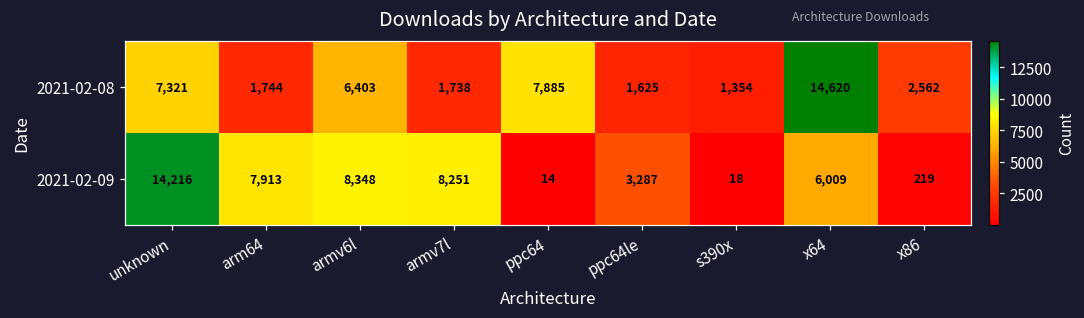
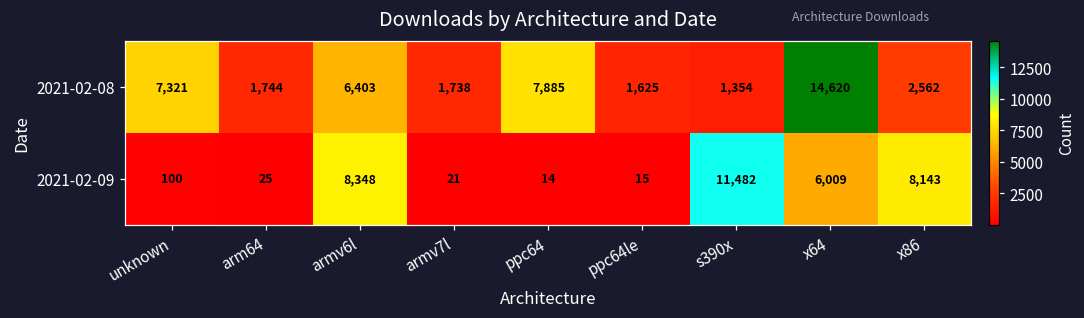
2021-02-09, unknown: 14,216 -> 100
2021-02-09, arm64: 7,913 -> 25
2021-02-09, armv7l: 8,251 -> 21
2021-02-09, ppc64le: 3,287 -> 15
2021-02-09, s390x: 18 -> 11,482
2021-02-09, x86: 219 -> 8,143
